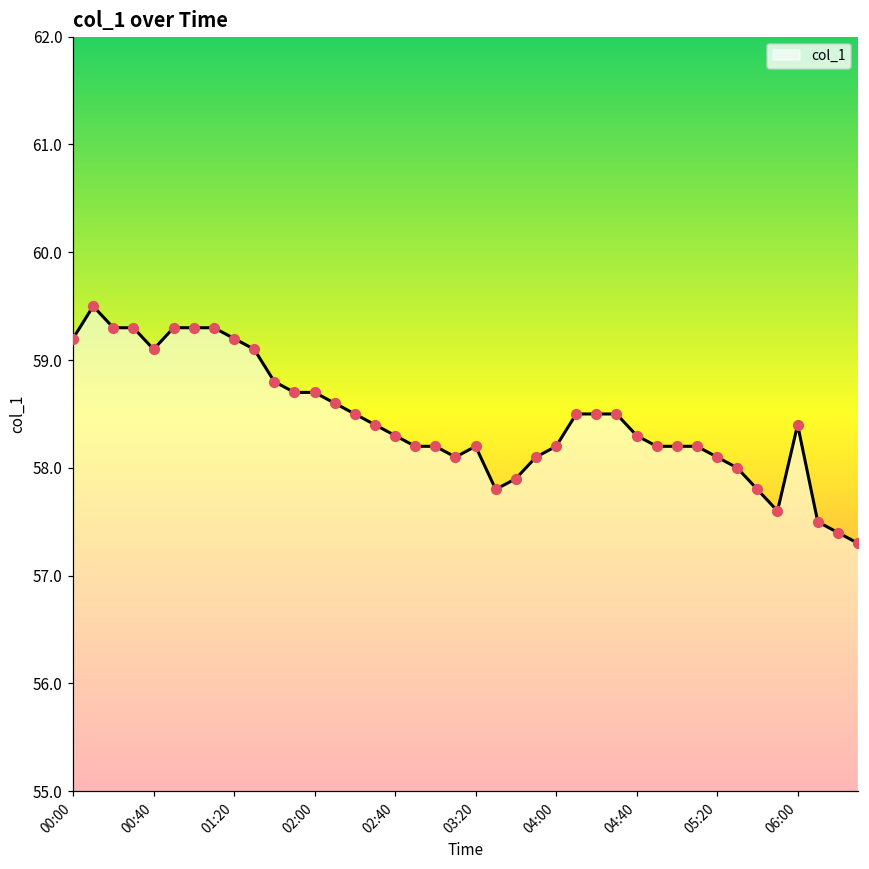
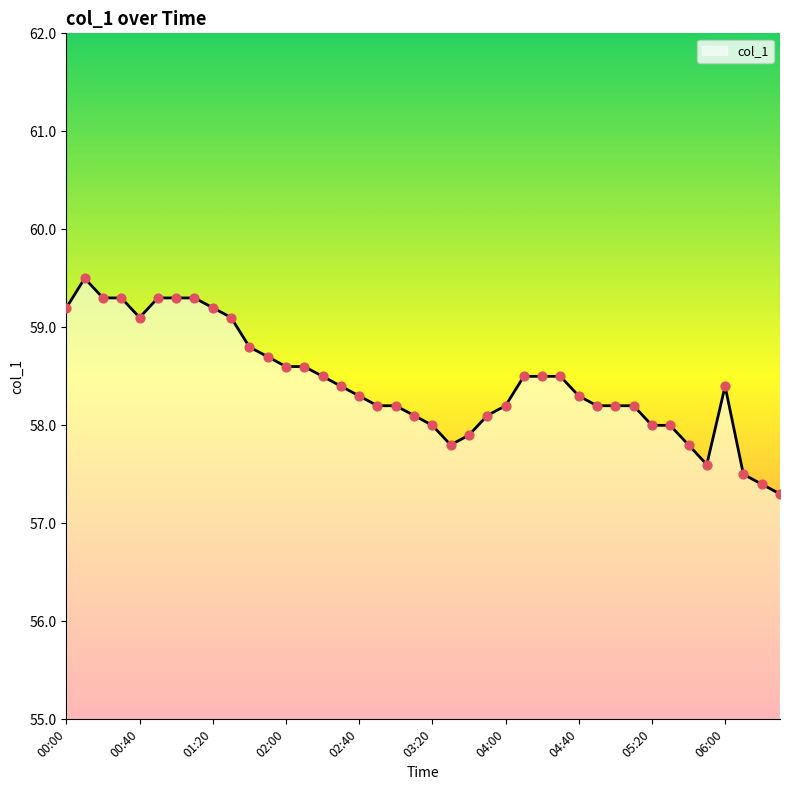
02:00: 58.7 -> 58.6
03:20: 58.2 -> 58.0
05:20: 58.1 -> 58.0
